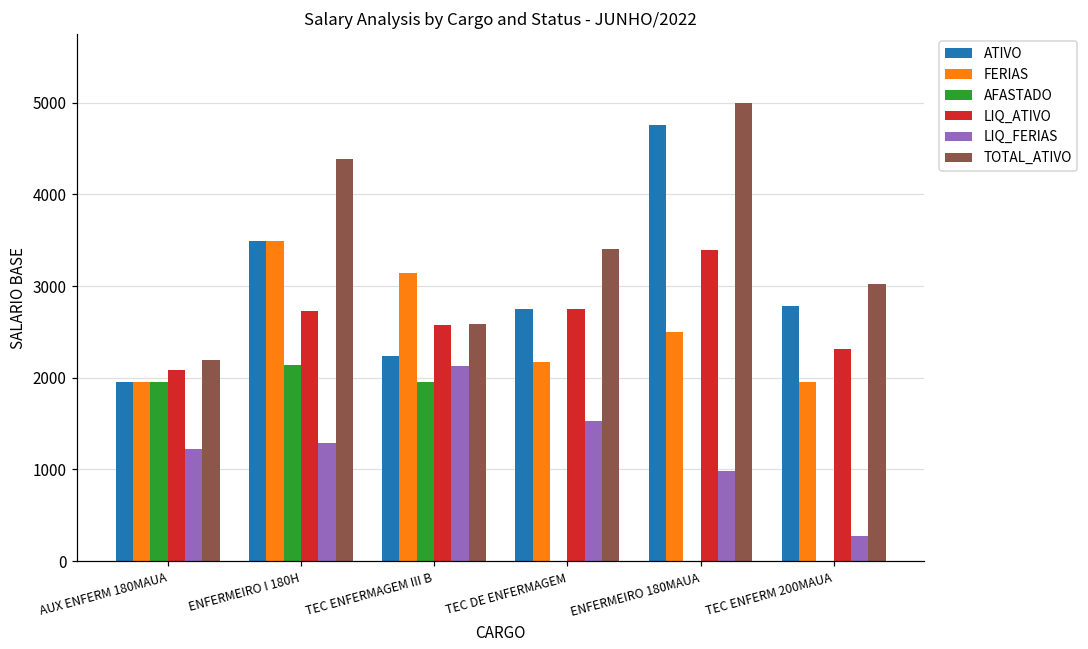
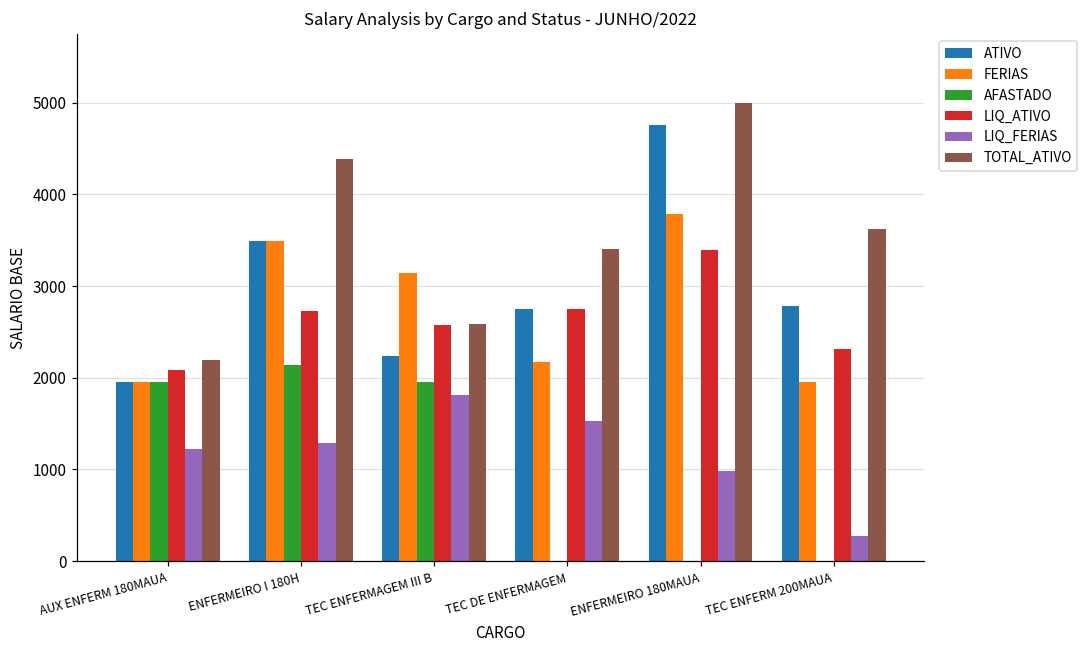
LIQ_FERIAS, TEC ENFERMAGEM III B: 2100 -> 1800
FERIAS, ENFERMEIRO 180MAUA: 2500 -> 3800
TOTAL_ATIVO, TEC ENFERM 200MAUA: 3000 -> 3600
